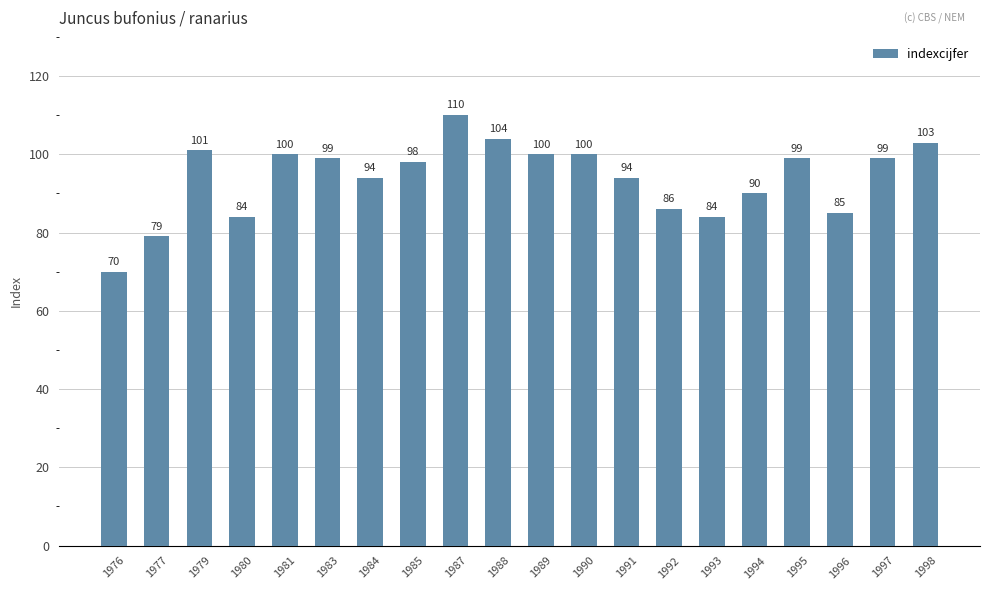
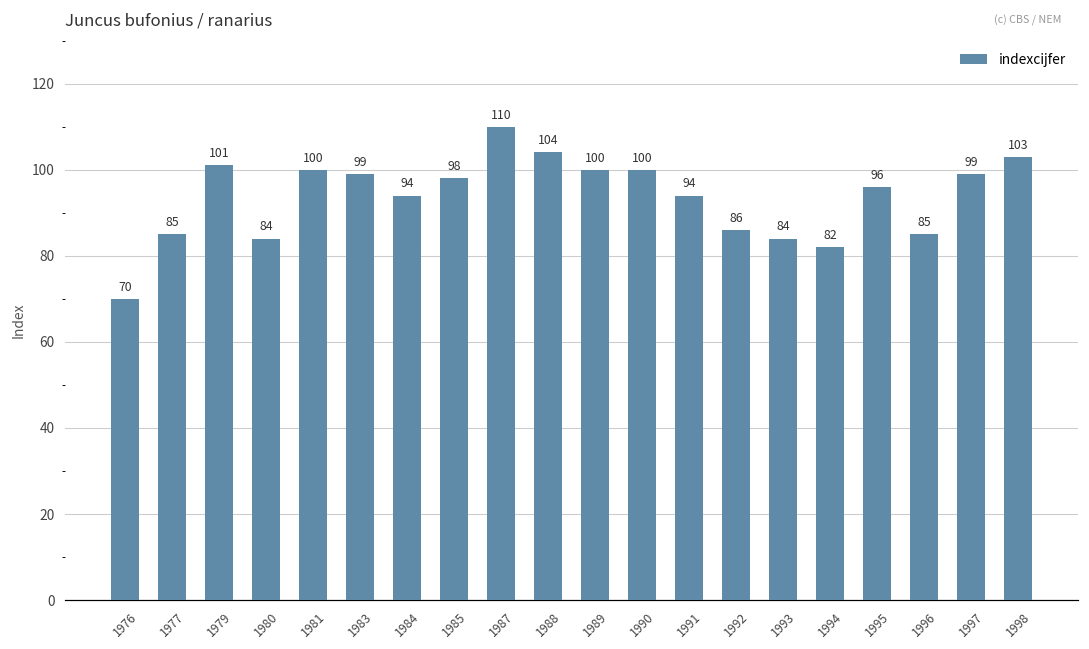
1977: 79 -> 85
1994: 90 -> 82
1995: 99 -> 96
